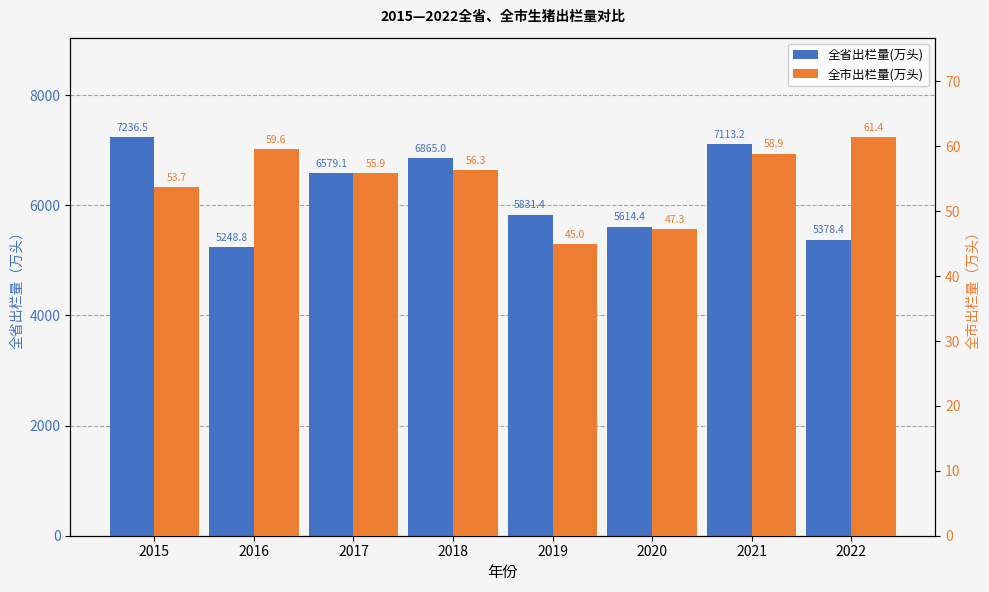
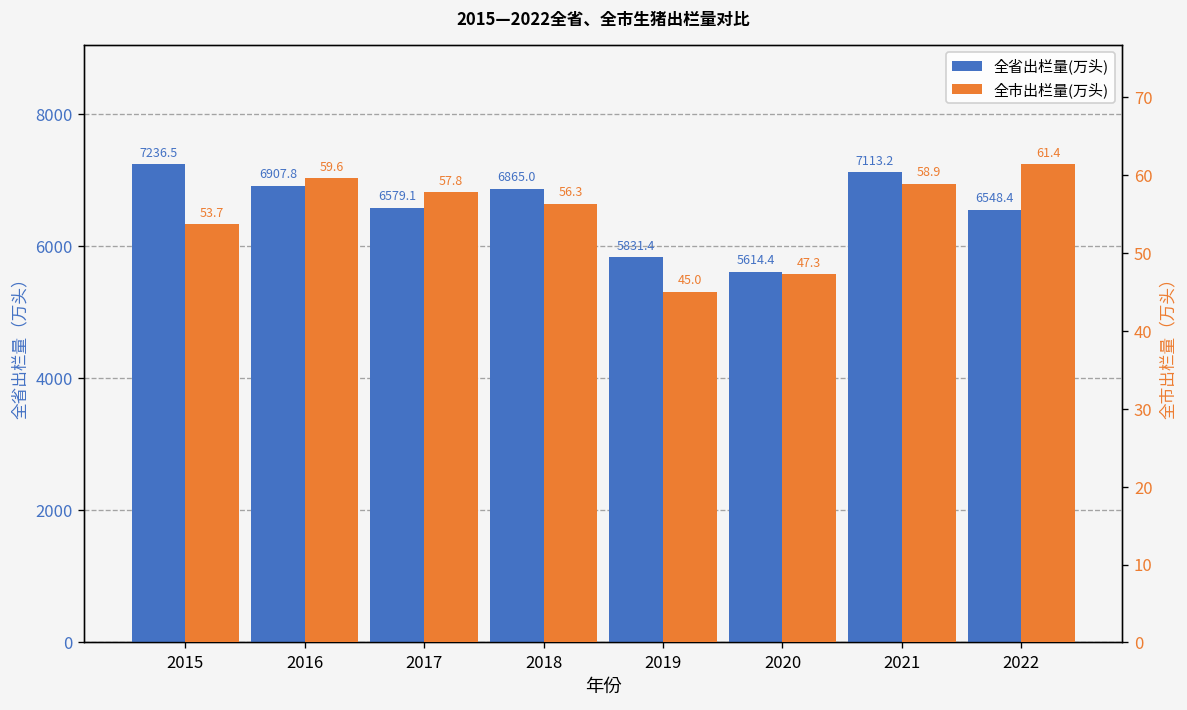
全省出栏量(万头), 2016: 5248.8 -> 6907.8
全省出栏量(万头), 2022: 5378.4 -> 6548.4
全市出栏量(万头), 2017: 55.9 -> 57.8
